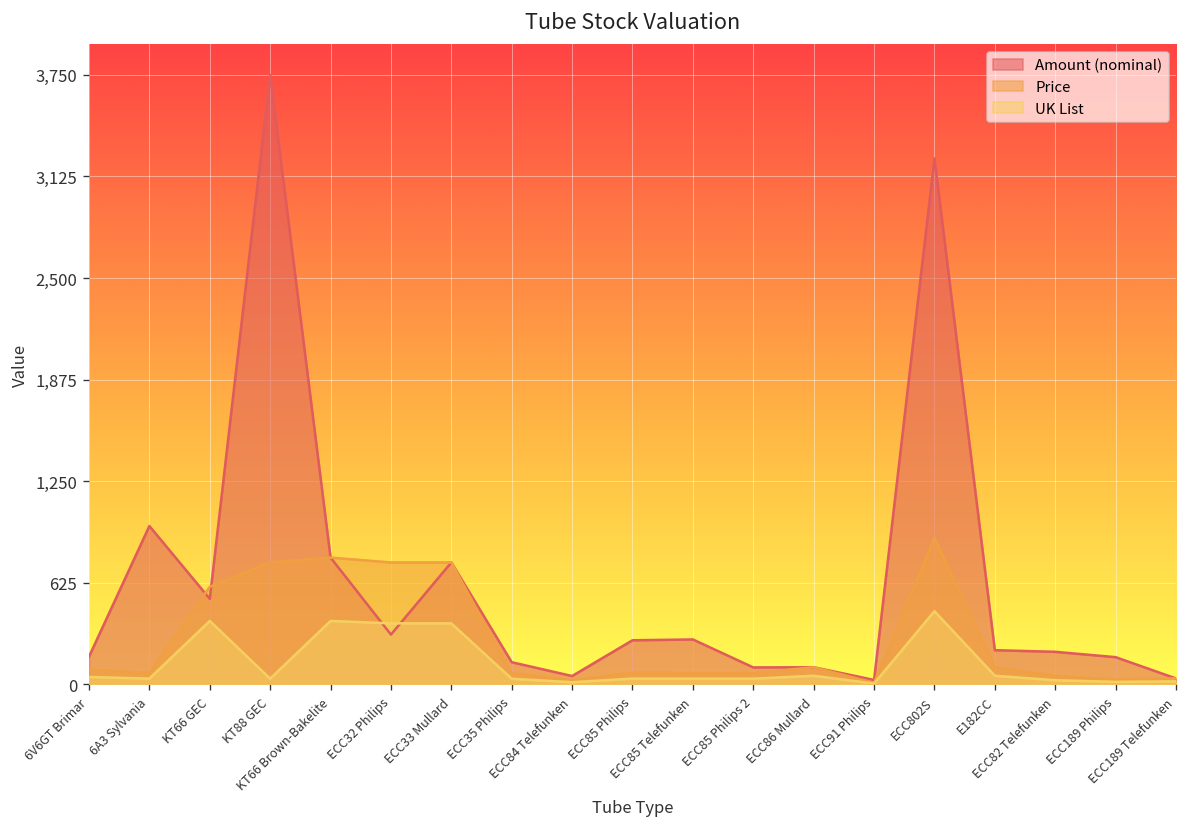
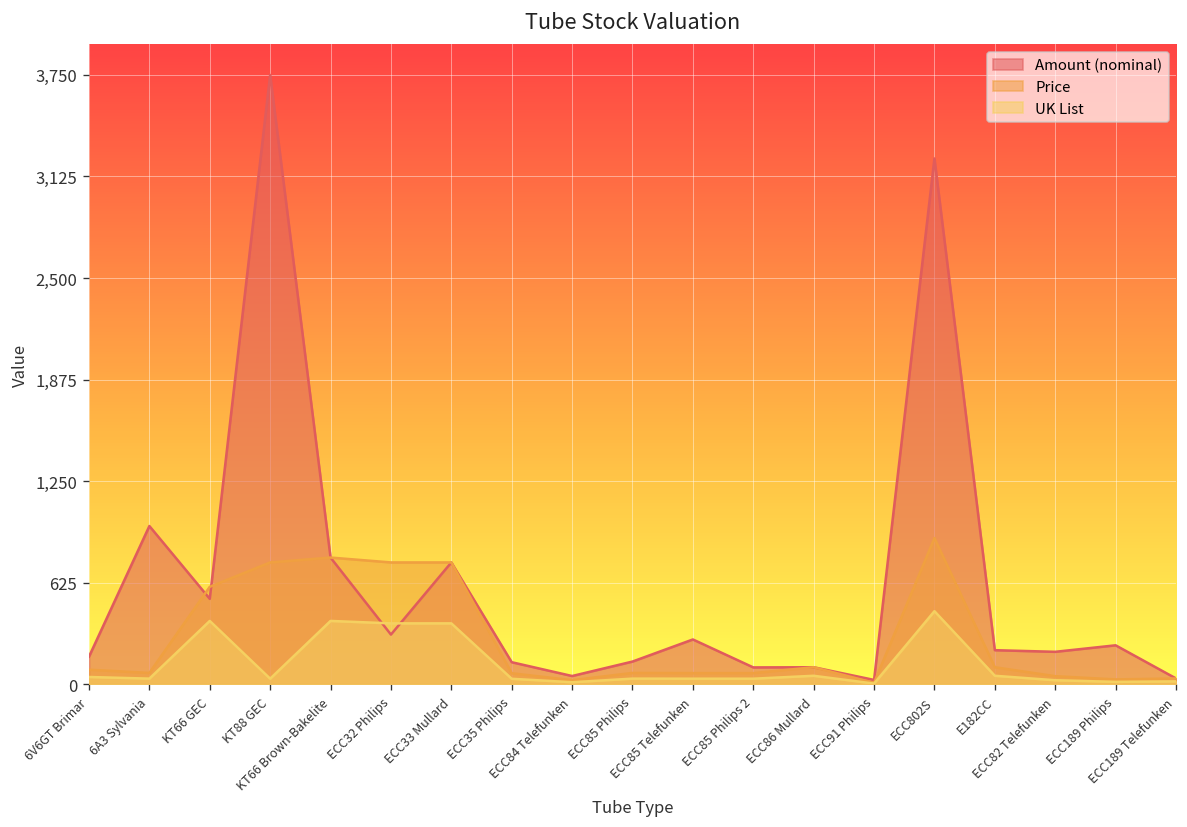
Amount (nominal), ECC85 Philips: 270 -> 140
Amount (nominal), ECC189 Philips: 170 -> 240
